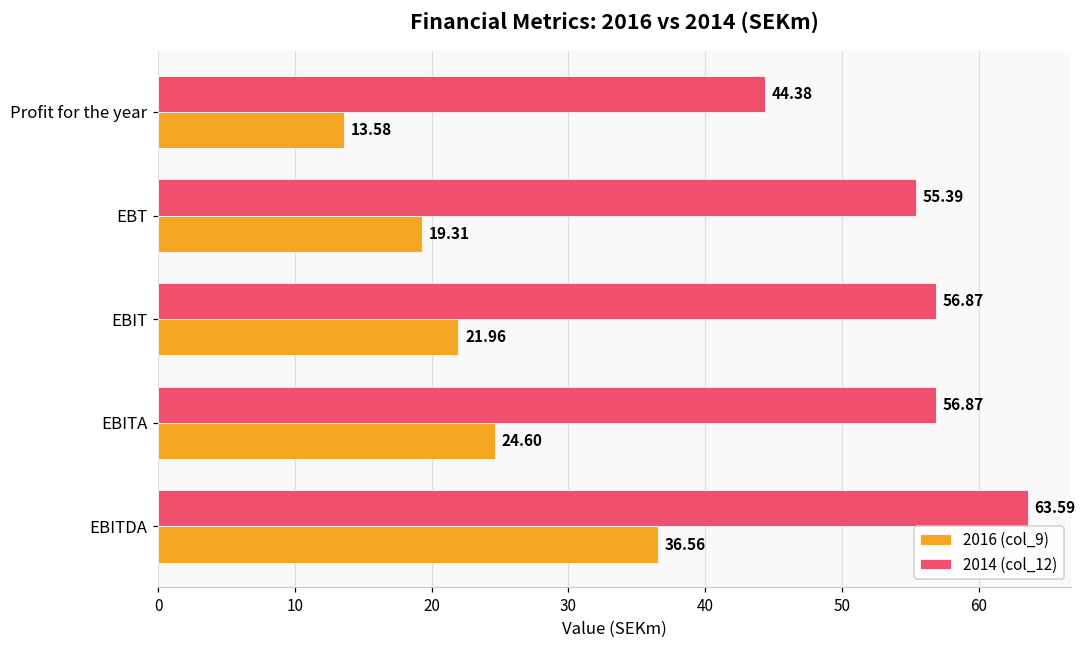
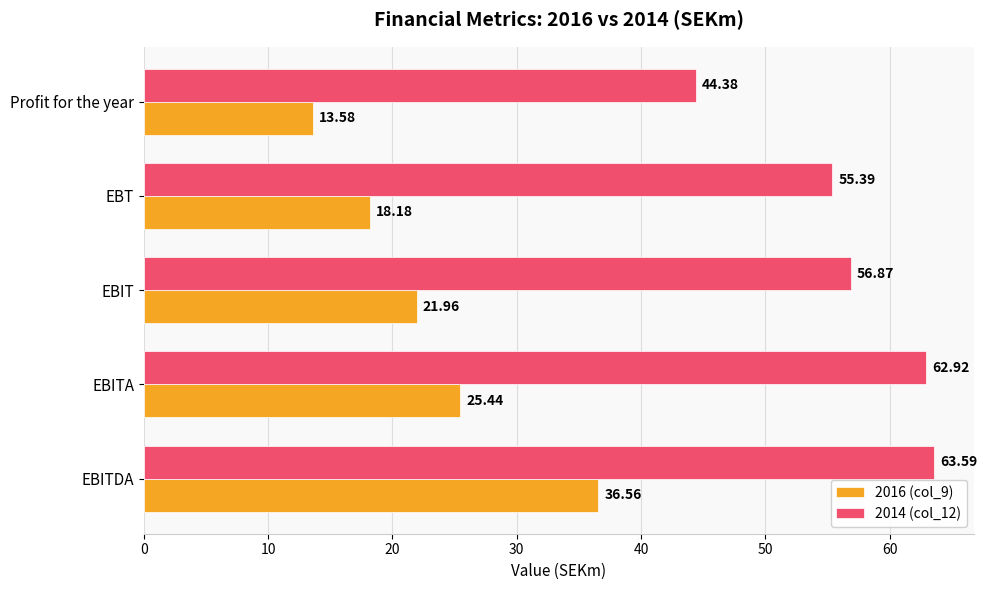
2016 (col_9), EBT: 19.31 -> 18.18
2014 (col_12), EBITA: 56.87 -> 62.92
2016 (col_9), EBITA: 24.60 -> 25.44
